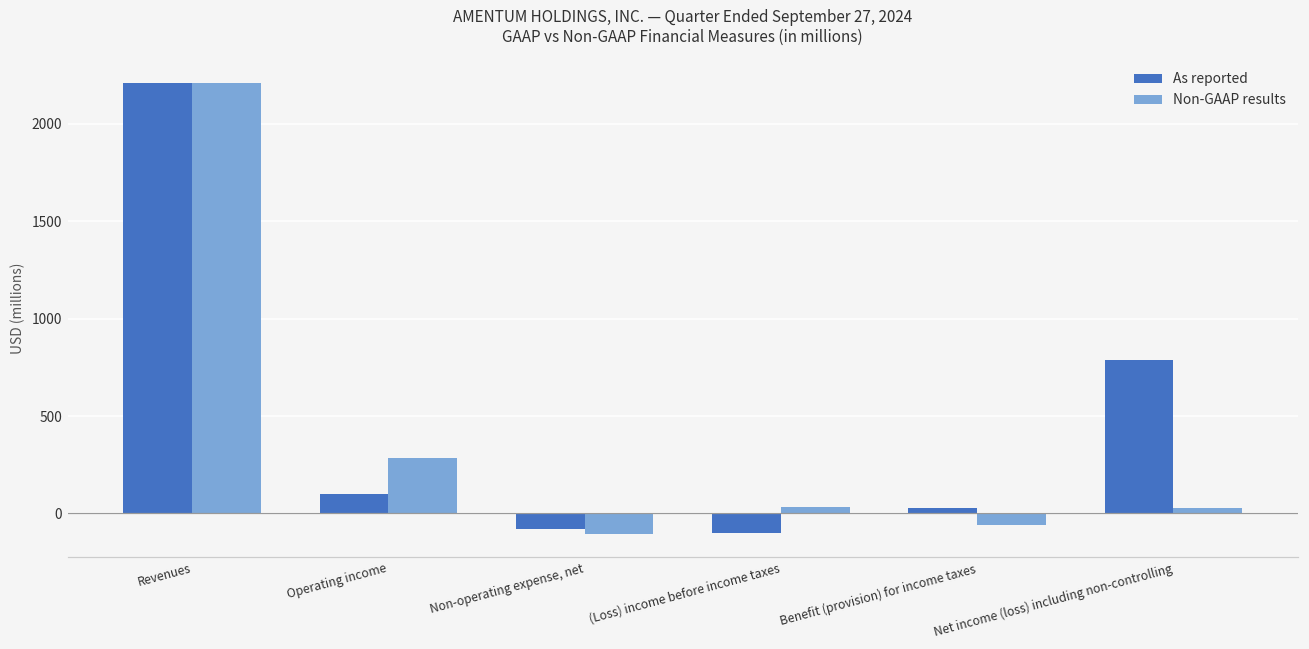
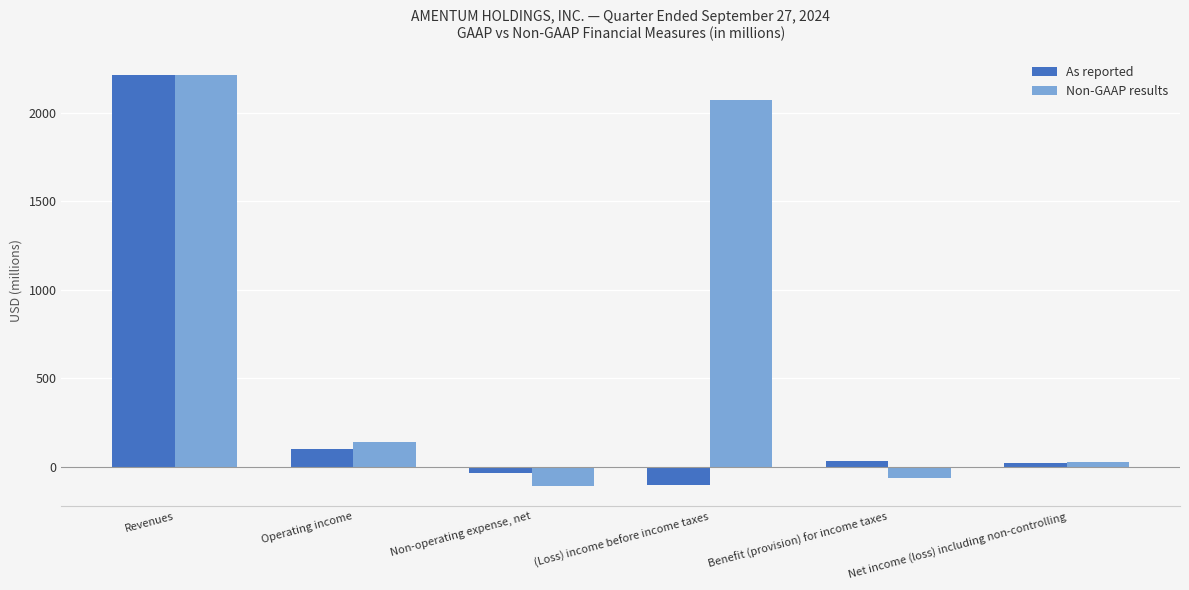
Non-GAAP results, Operating income: 280 -> 140
As reported, Non-operating expense, net: -80 -> -40
Non-GAAP results, (Loss) income before income taxes: 30 -> 2070
As reported, Net income (loss) including non-controlling: 790 -> 20
